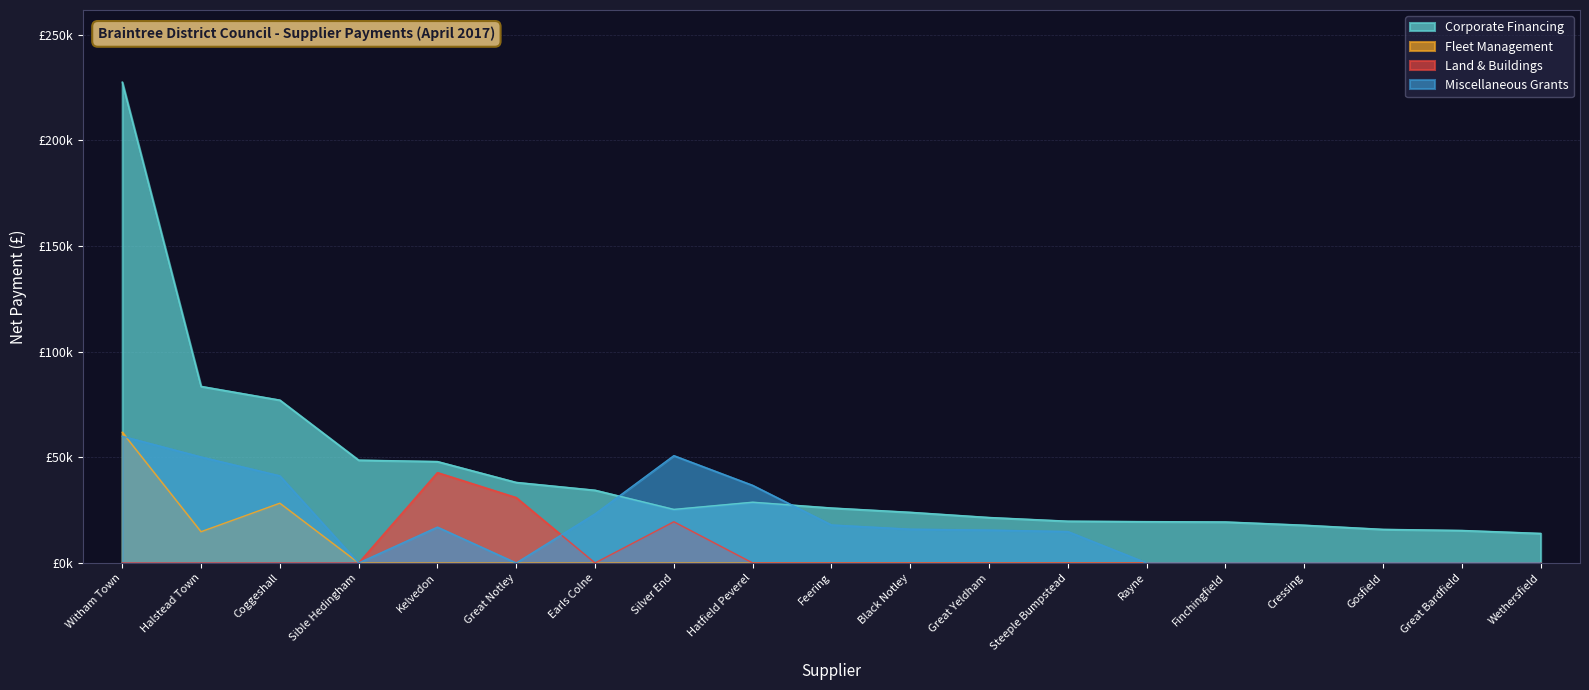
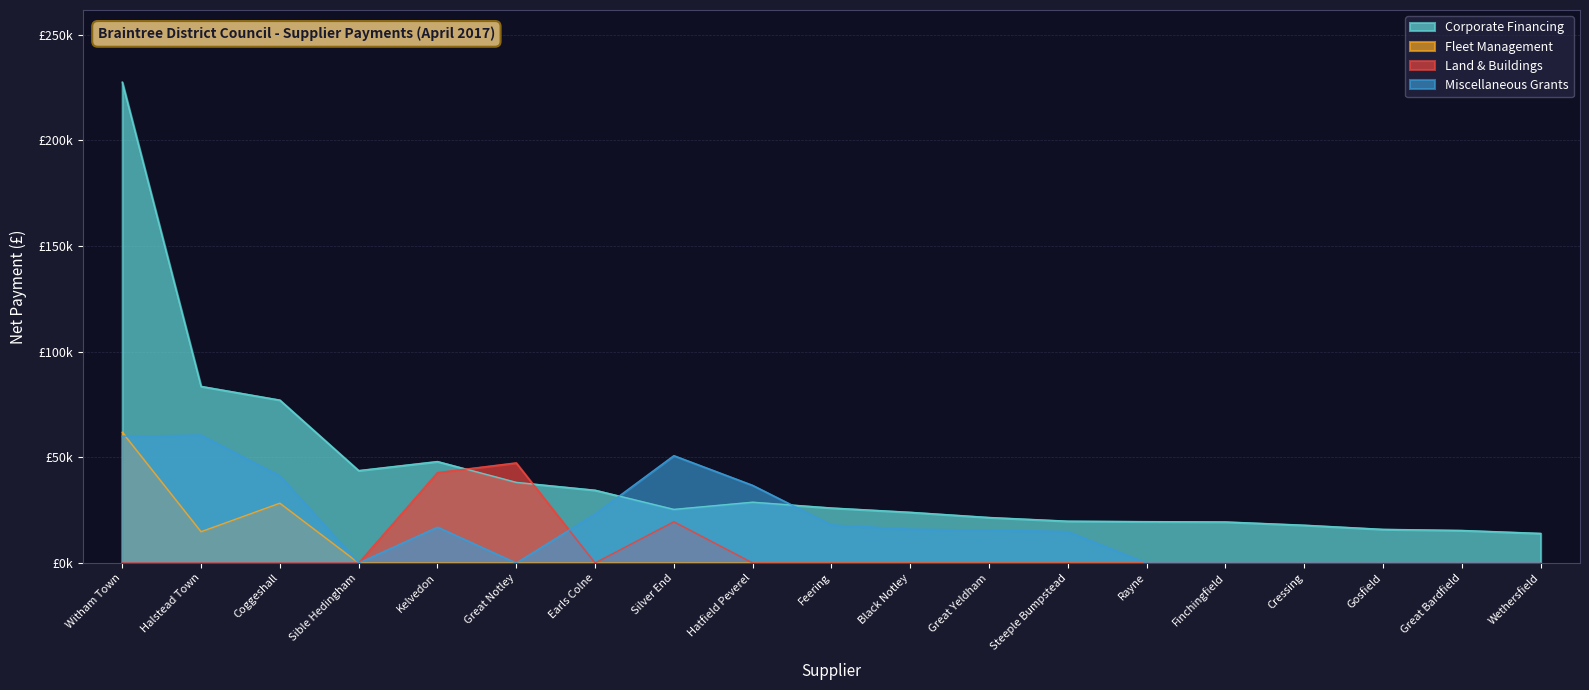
Miscellaneous Grants, Halstead Town: £50000 -> £61000
Corporate Financing, Sible Hedingham: £49000 -> £44000
Land & Buildings, Great Notley: £31000 -> £47000
